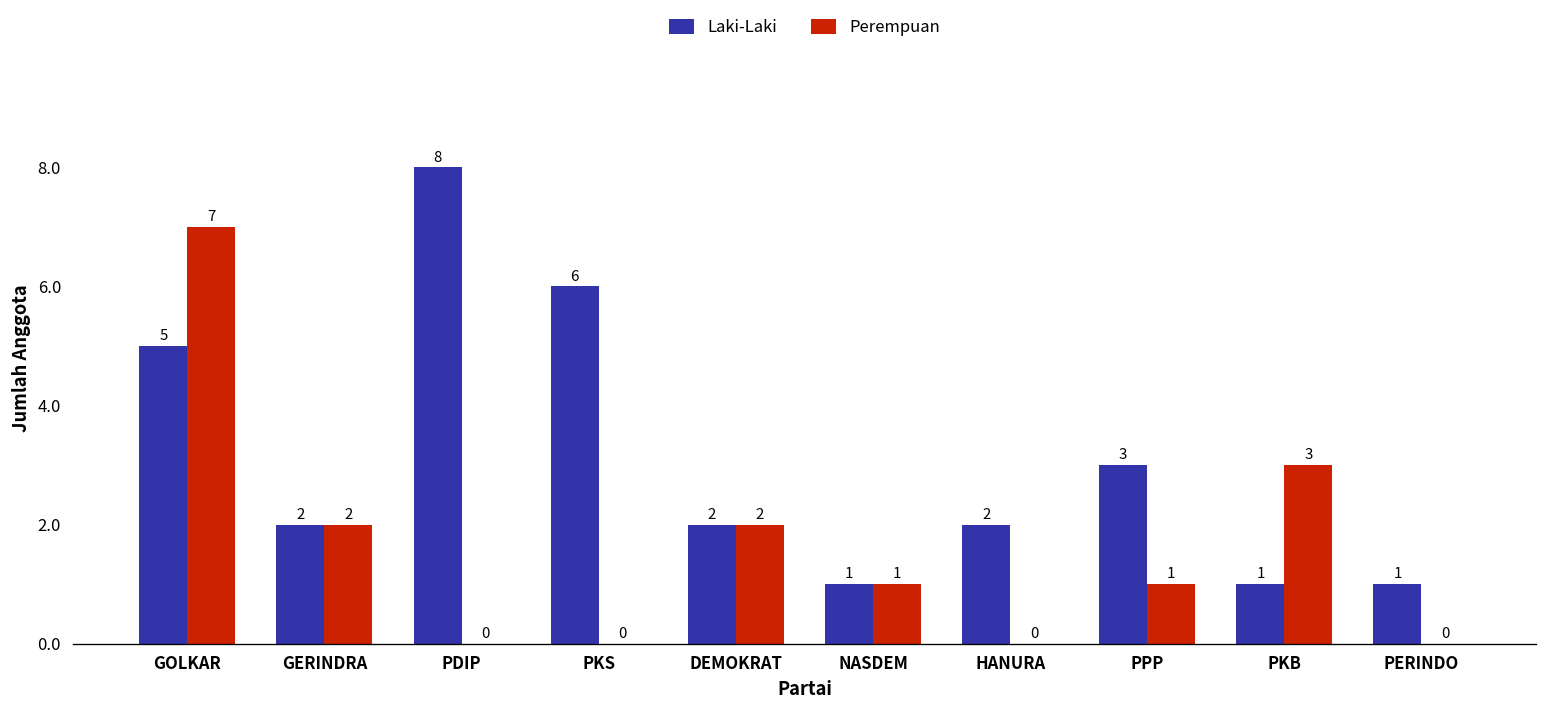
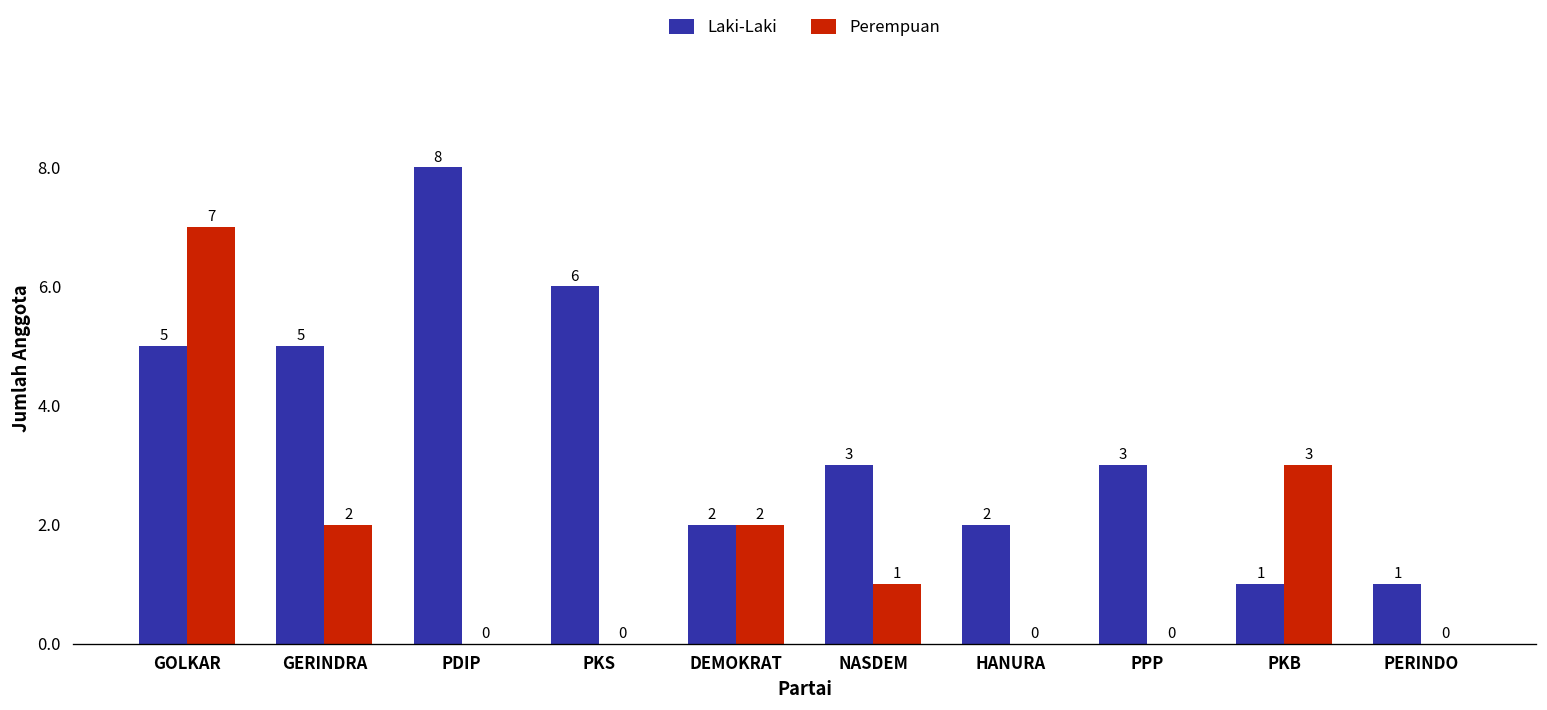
Laki-Laki, GERINDRA: 2 -> 5
Laki-Laki, NASDEM: 1 -> 3
Perempuan, PPP: 1 -> 0
